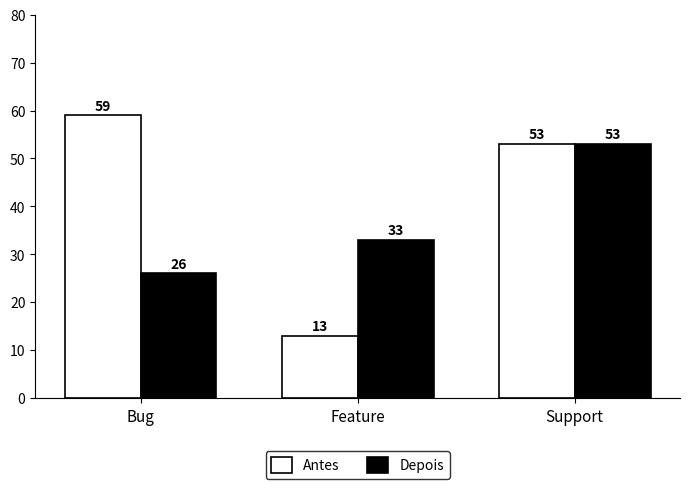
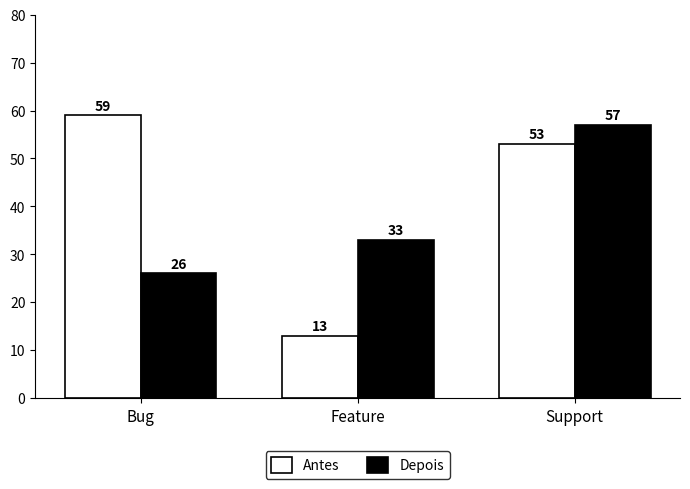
Depois, Support: 53 -> 57
